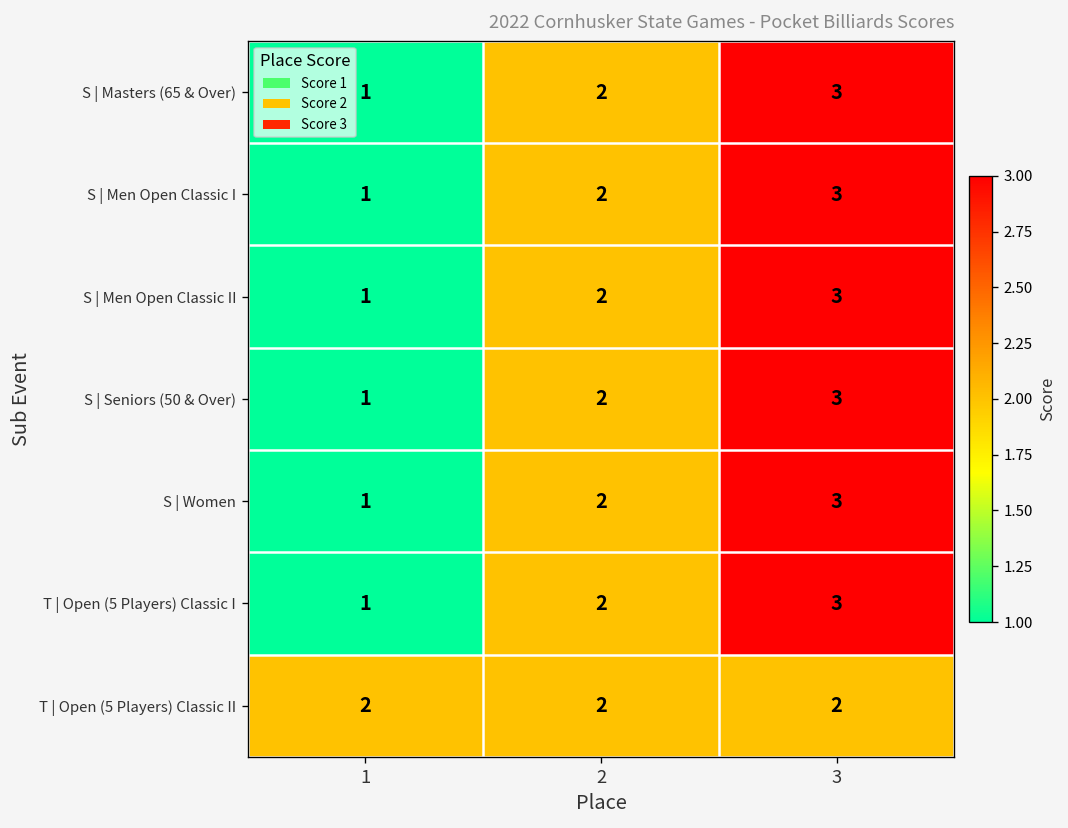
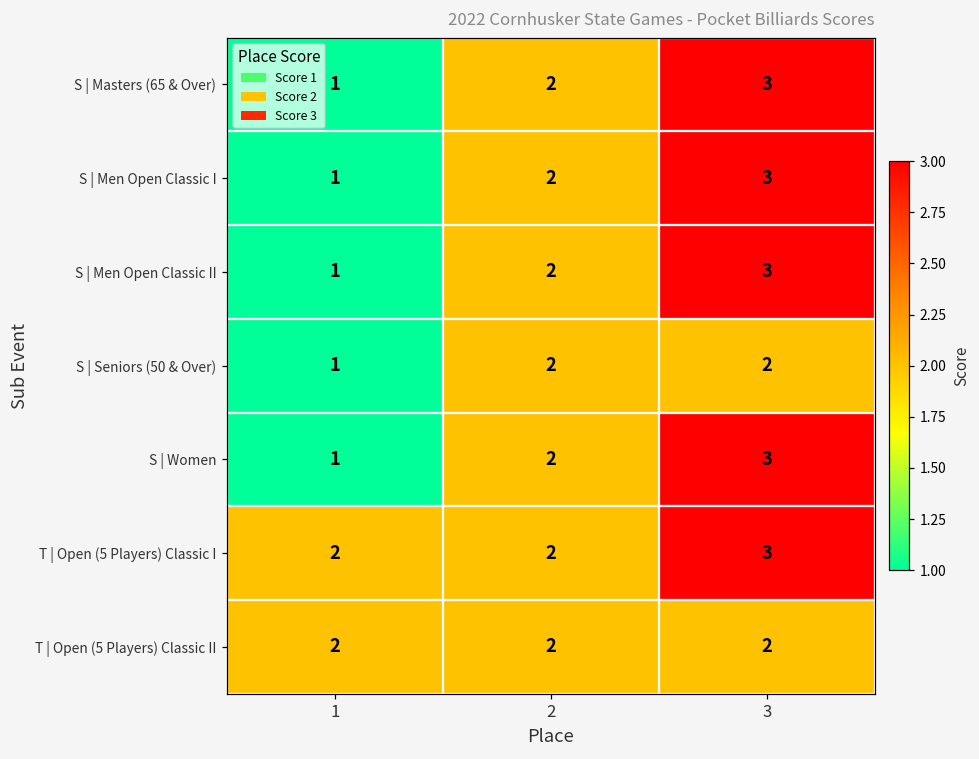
S | Seniors (50 & Over), 3: 3 -> 2
T | Open (5 Players) Classic I, 1: 1 -> 2
